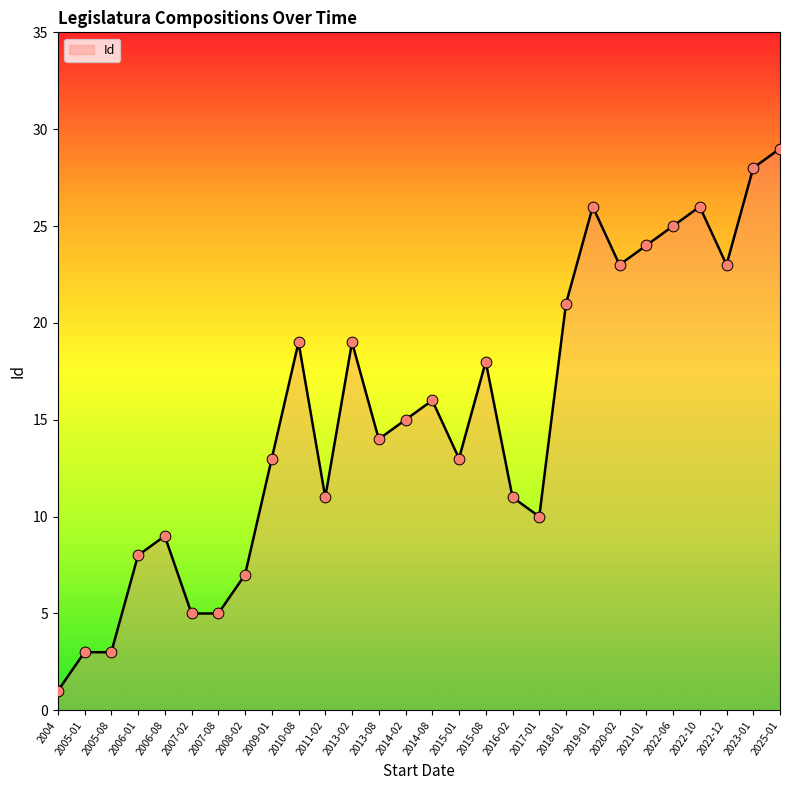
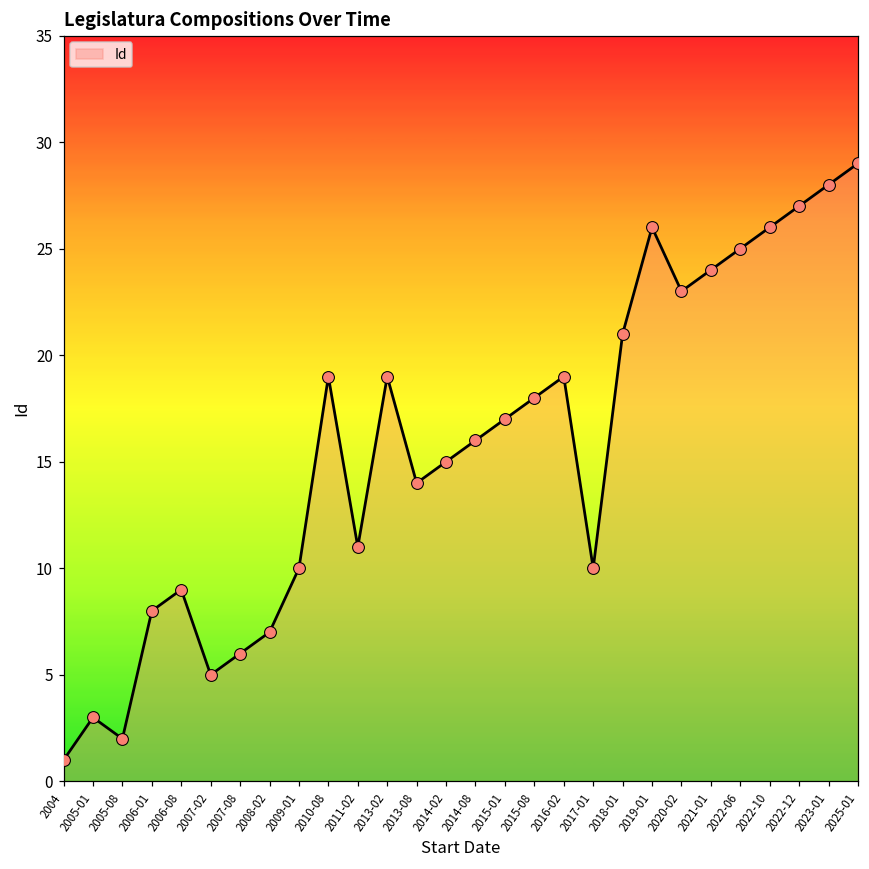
2005-08: 3 -> 2
2007-08: 5 -> 6
2009-01: 13 -> 10
2015-01: 13 -> 17
2016-02: 11 -> 19
2022-12: 23 -> 27
